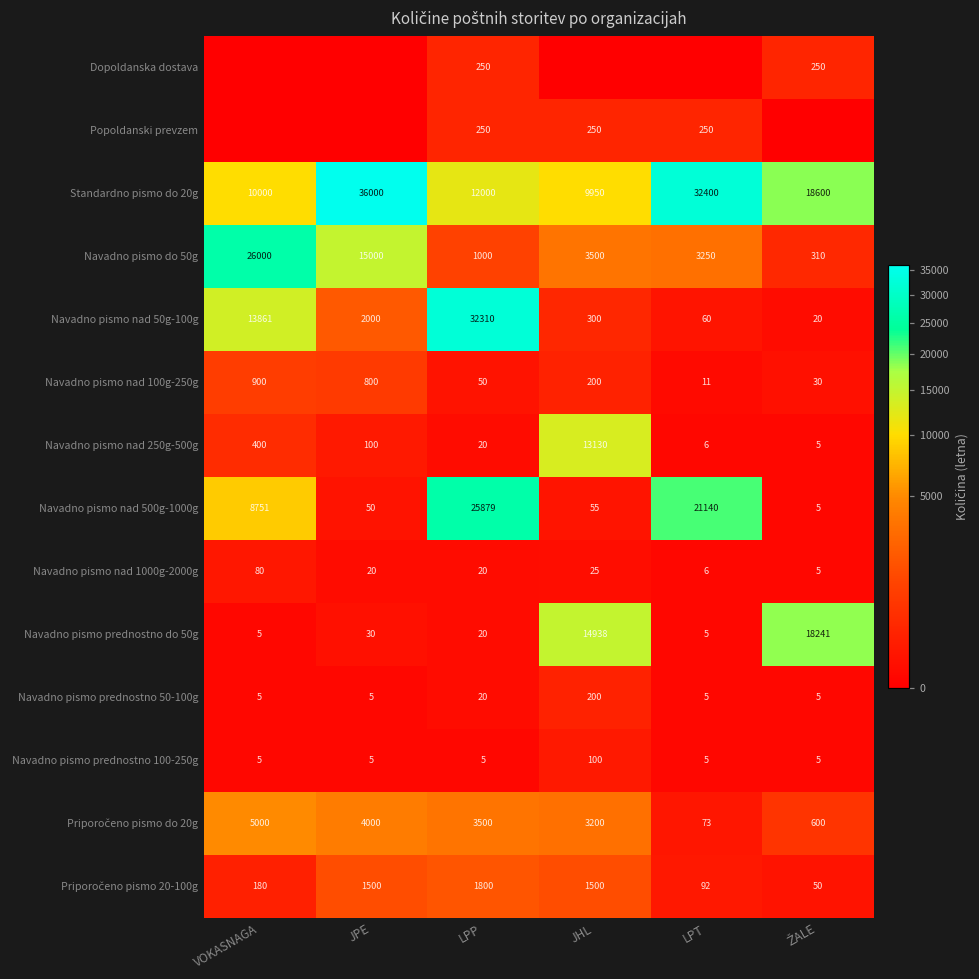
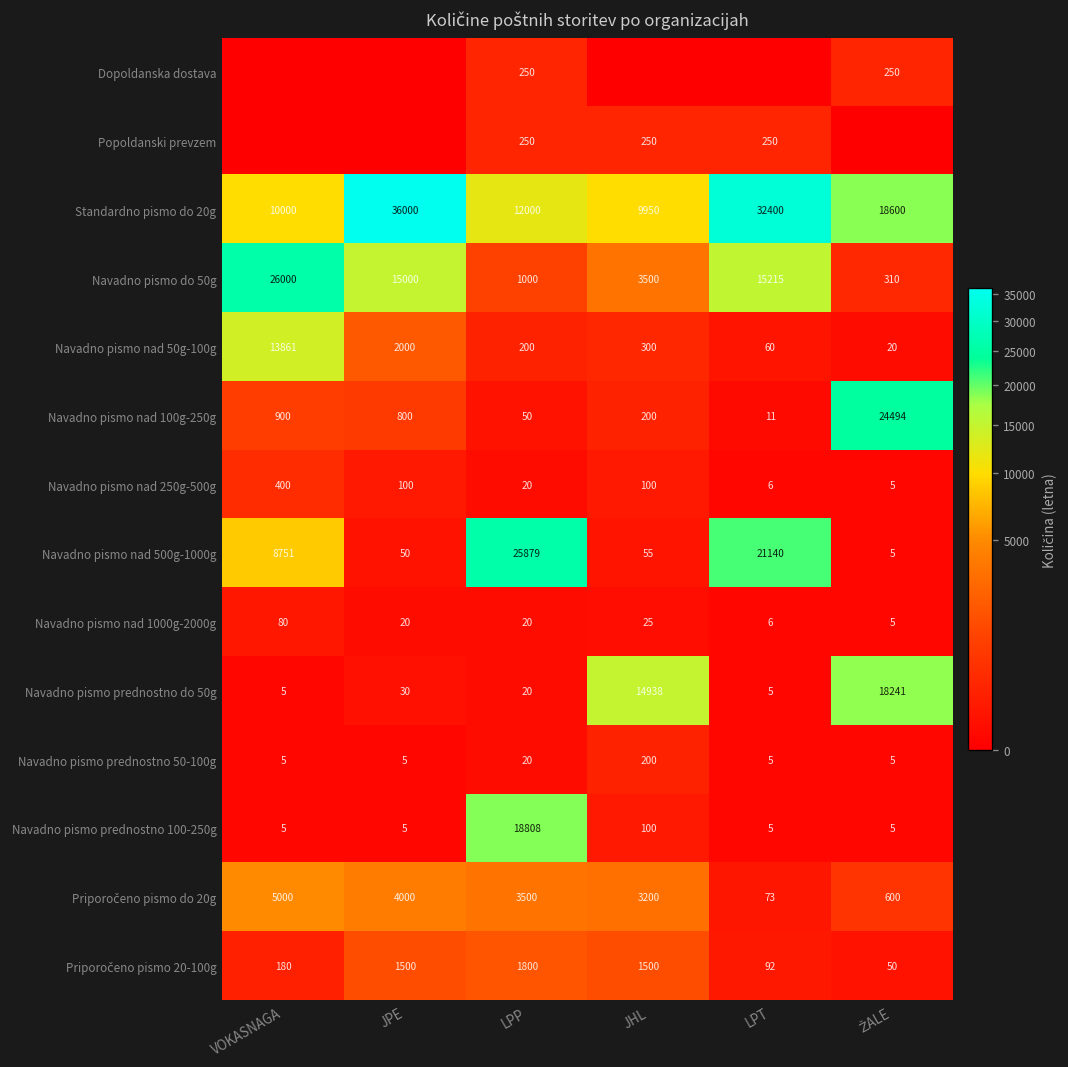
Navadno pismo do 50g, LPT: 3250 -> 15215
Navadno pismo nad 50g-100g, LPP: 32310 -> 200
Navadno pismo nad 100g-250g, ŽALE: 30 -> 24494
Navadno pismo nad 250g-500g, JHL: 13130 -> 100
Navadno pismo prednostno 100-250g, LPP: 5 -> 18808
